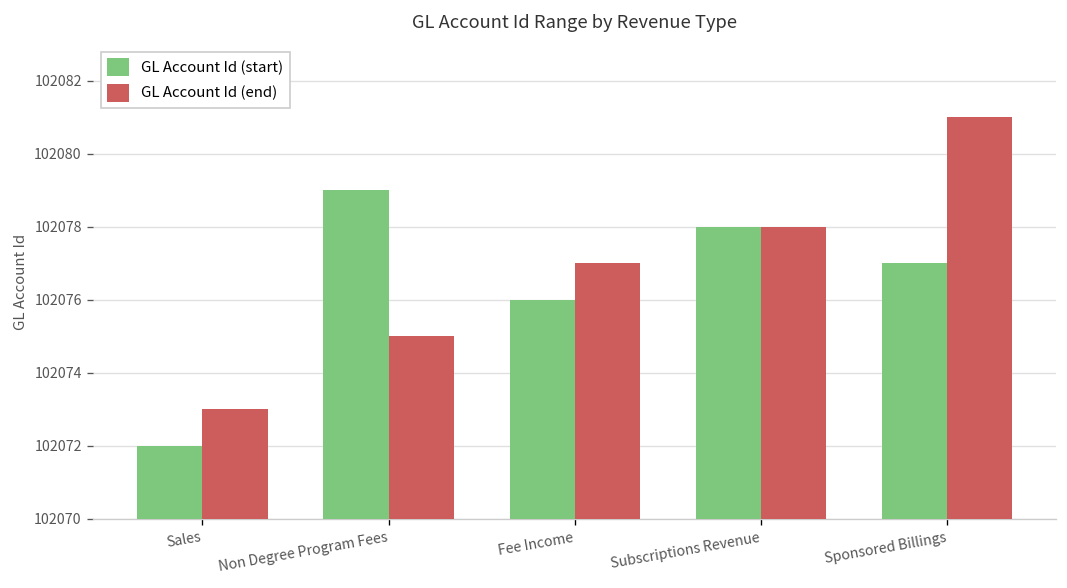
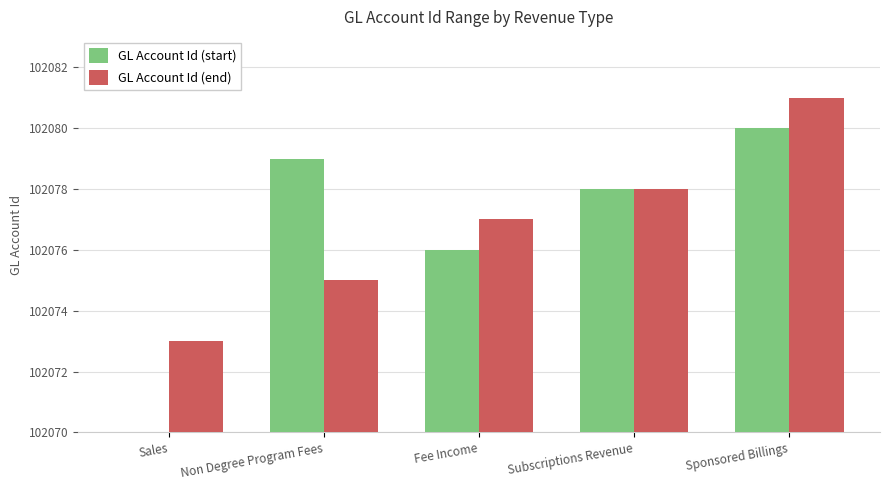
GL Account Id (start), Sales: 102072 -> 102070
GL Account Id (start), Sponsored Billings: 102077 -> 102080
